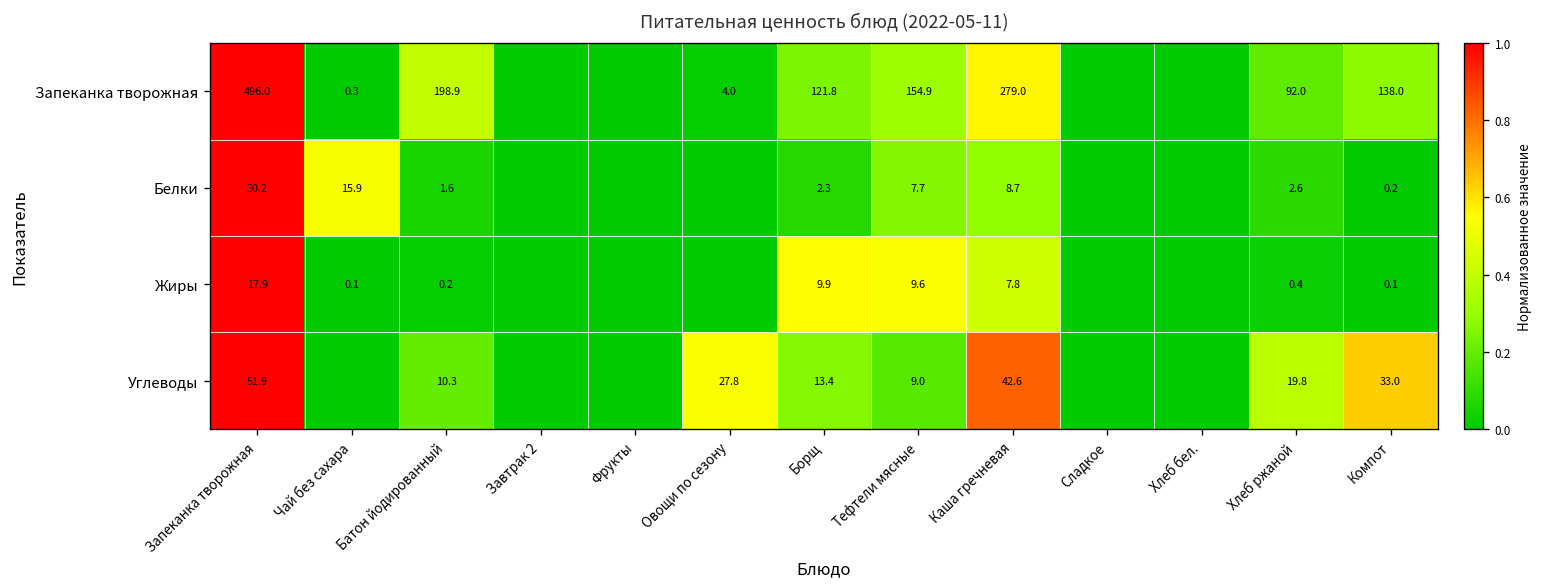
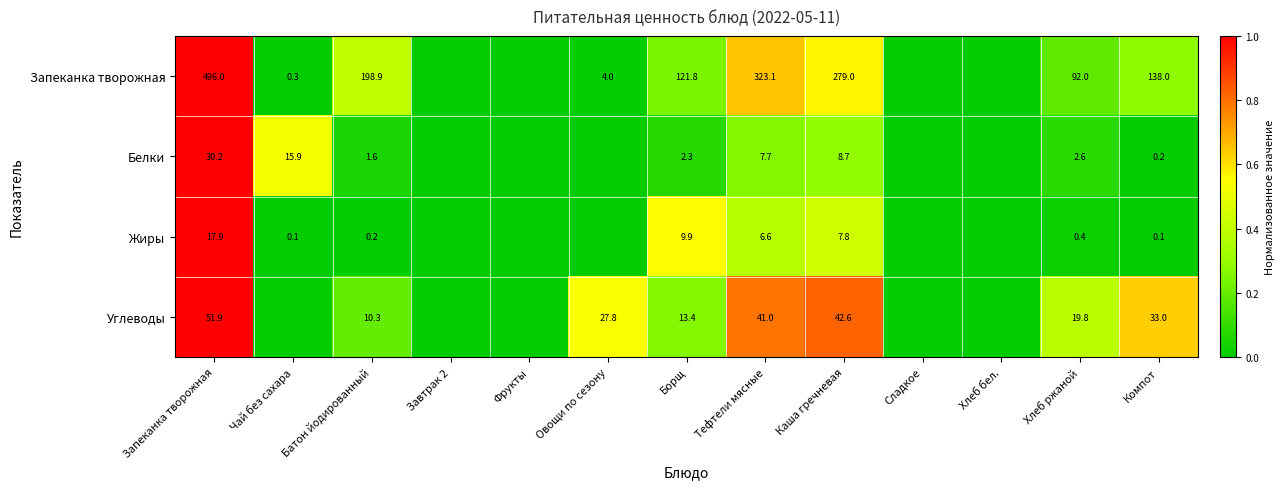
Запеканка творожная, Тефтели мясные: 154.9 -> 323.1
Жиры, Тефтели мясные: 9.6 -> 6.6
Углеводы, Тефтели мясные: 9.0 -> 41.0
